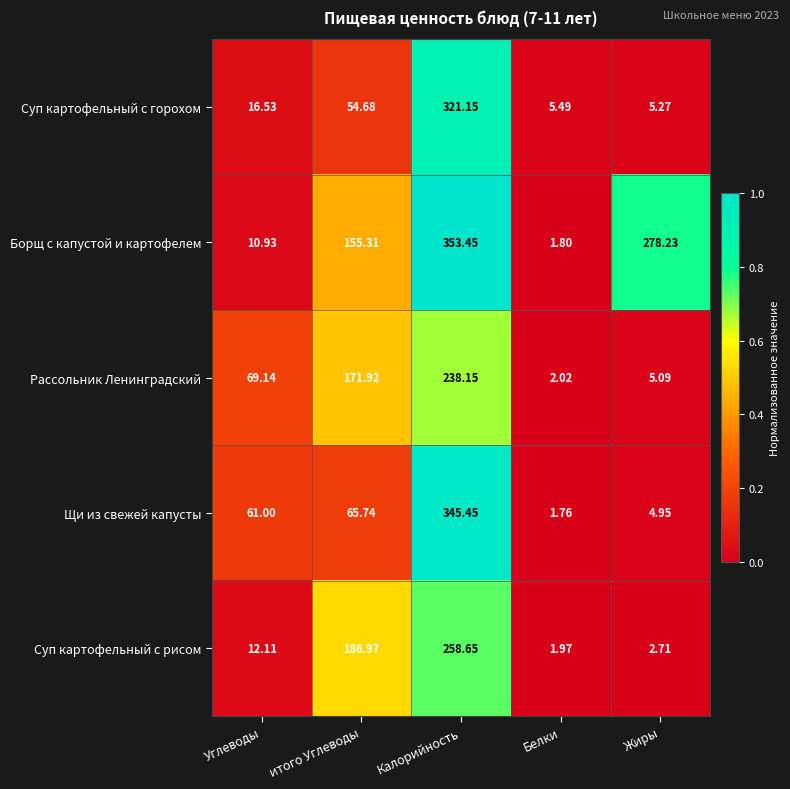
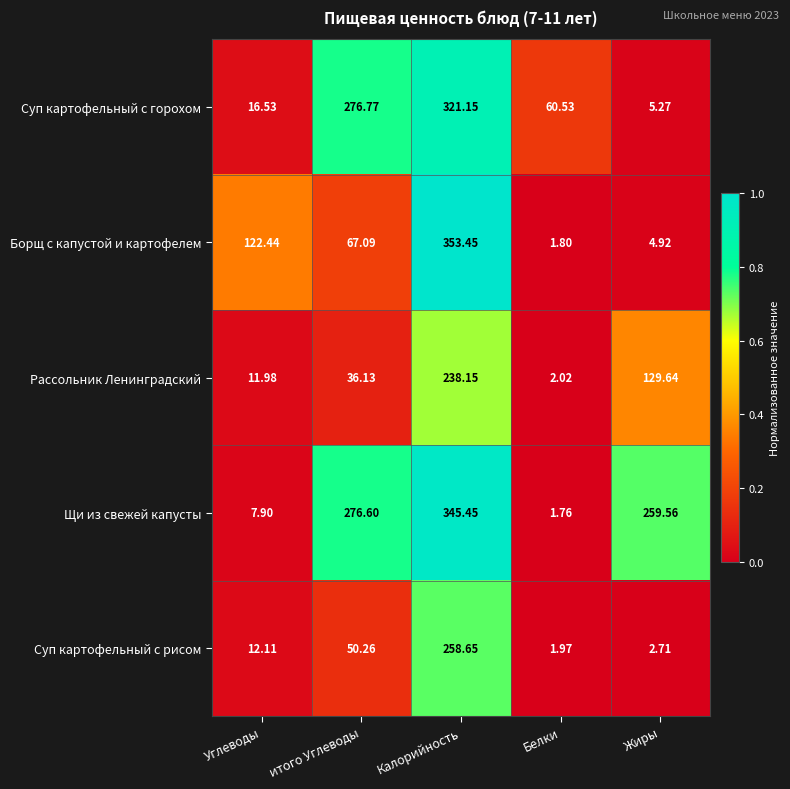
Суп картофельный с горохом, итого Углеводы: 54.68 -> 276.77
Суп картофельный с горохом, Белки: 5.49 -> 60.53
Борщ с капустой и картофелем, Углеводы: 10.93 -> 122.44
Борщ с капустой и картофелем, итого Углеводы: 155.31 -> 67.09
Борщ с капустой и картофелем, Жиры: 278.23 -> 4.92
Рассольник Ленинградский, Углеводы: 69.14 -> 11.98
Рассольник Ленинградский, итого Углеводы: 171.92 -> 36.13
Рассольник Ленинградский, Жиры: 5.09 -> 129.64
Щи из свежей капусты, Углеводы: 61.00 -> 7.90
Щи из свежей капусты, итого Углеводы: 65.74 -> 276.60
Щи из свежей капусты, Жиры: 4.95 -> 259.56
Суп картофельный с рисом, итого Углеводы: 186.97 -> 50.26
